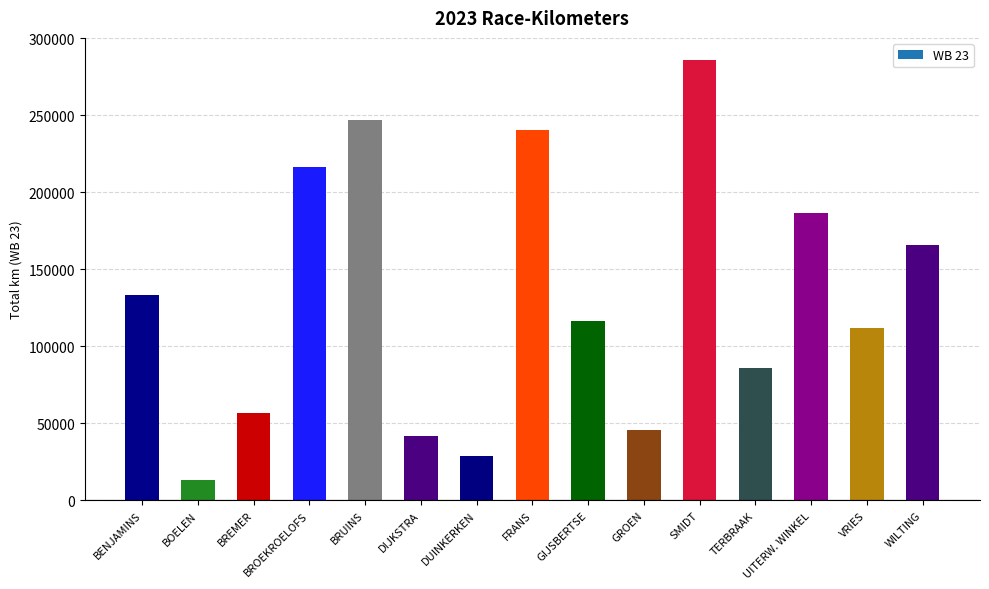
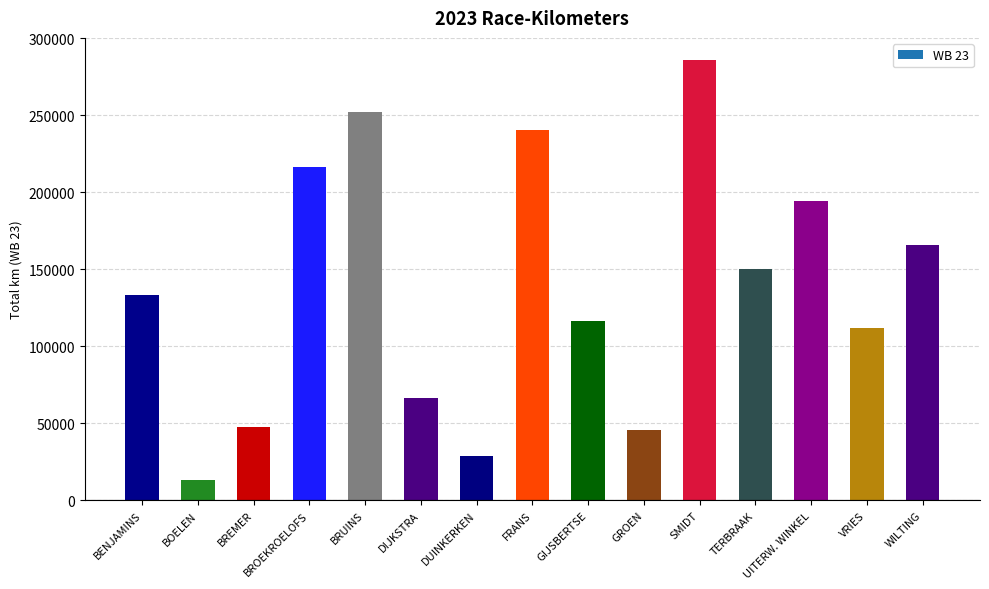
BREMER: 57000 -> 48000
BRUINS: 247000 -> 252000
DIJKSTRA: 41000 -> 67000
TERBRAAK: 86000 -> 150000
UITERW. WINKEL: 187000 -> 195000
